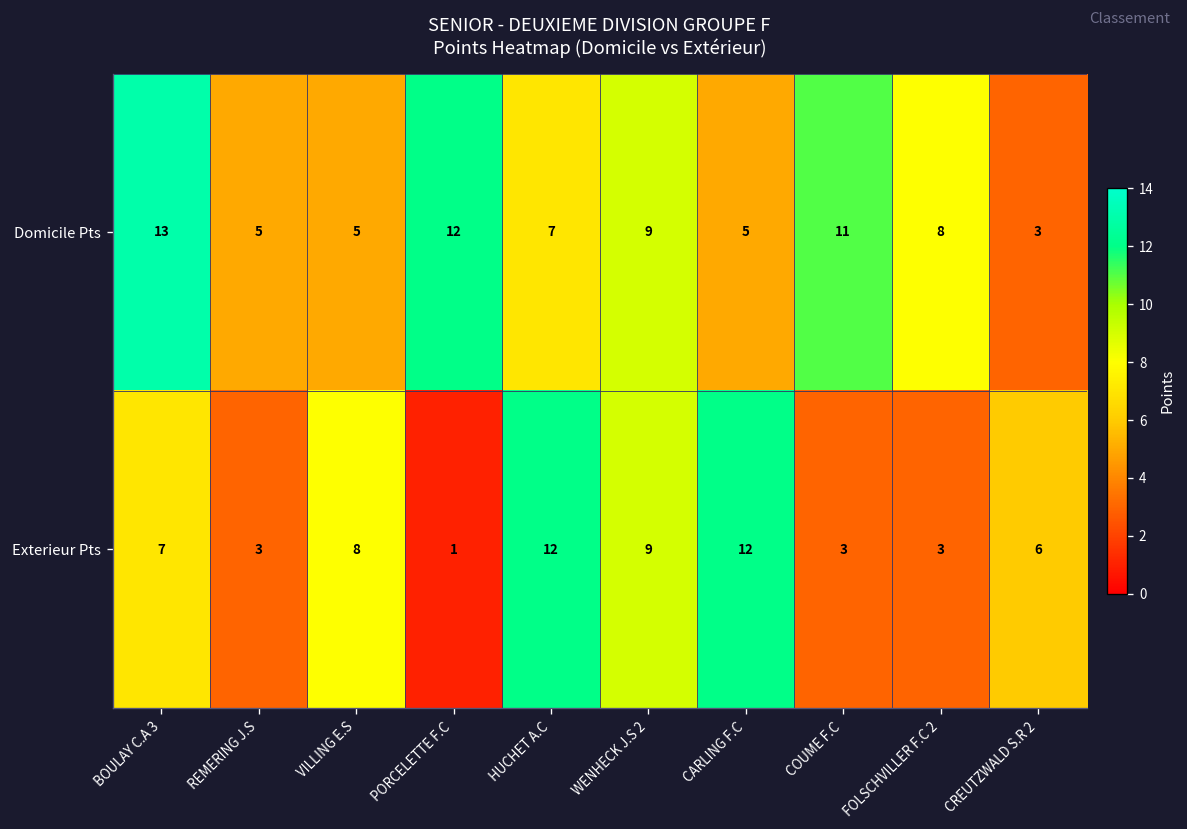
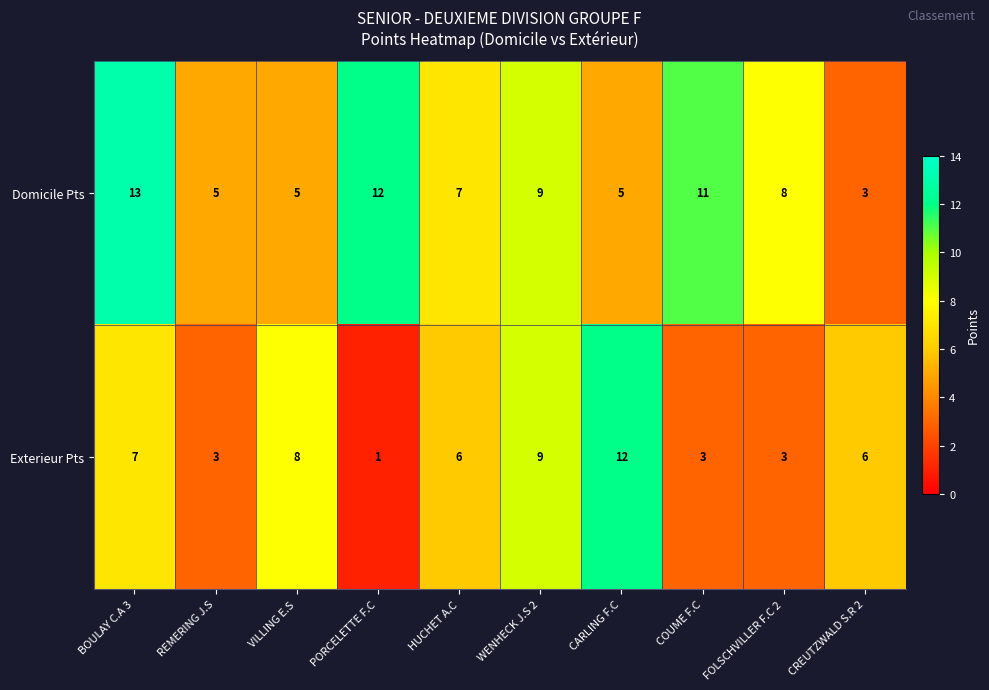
Exterieur Pts, HUCHET A.C: 12 -> 6
